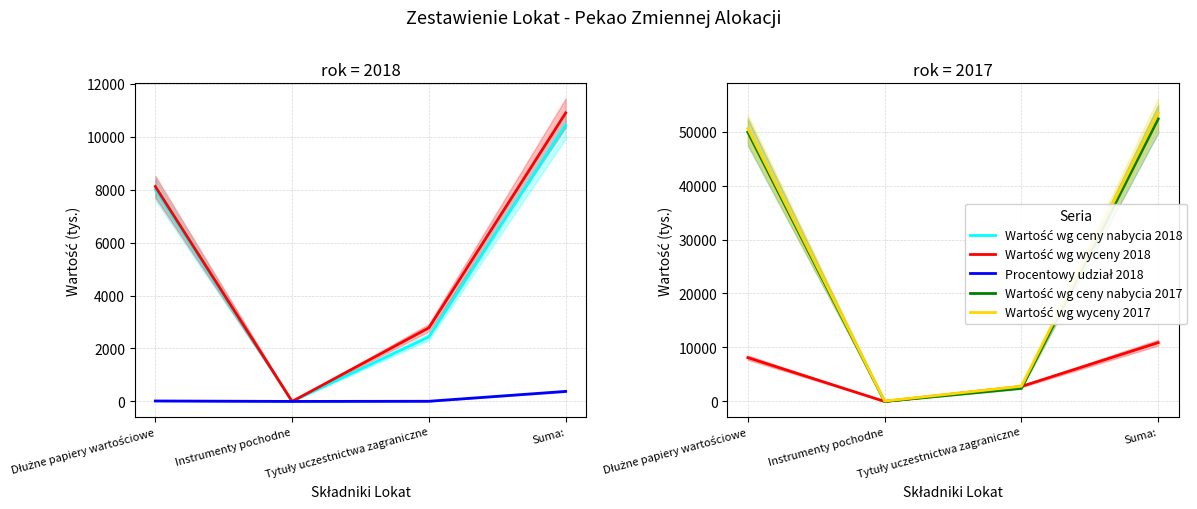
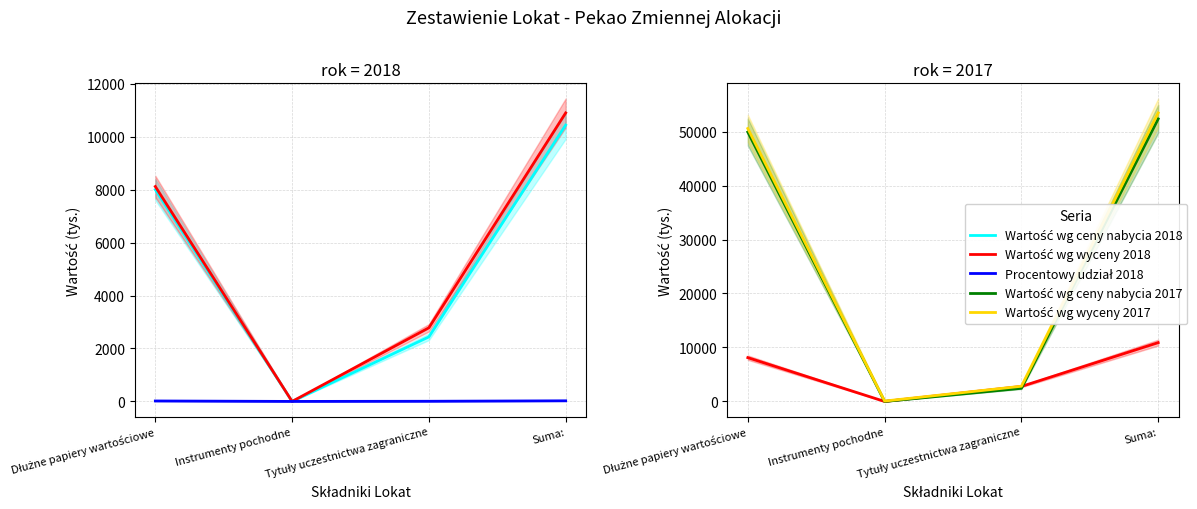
rok = 2018, Procentowy udział 2018, Suma:: 400 -> 0
